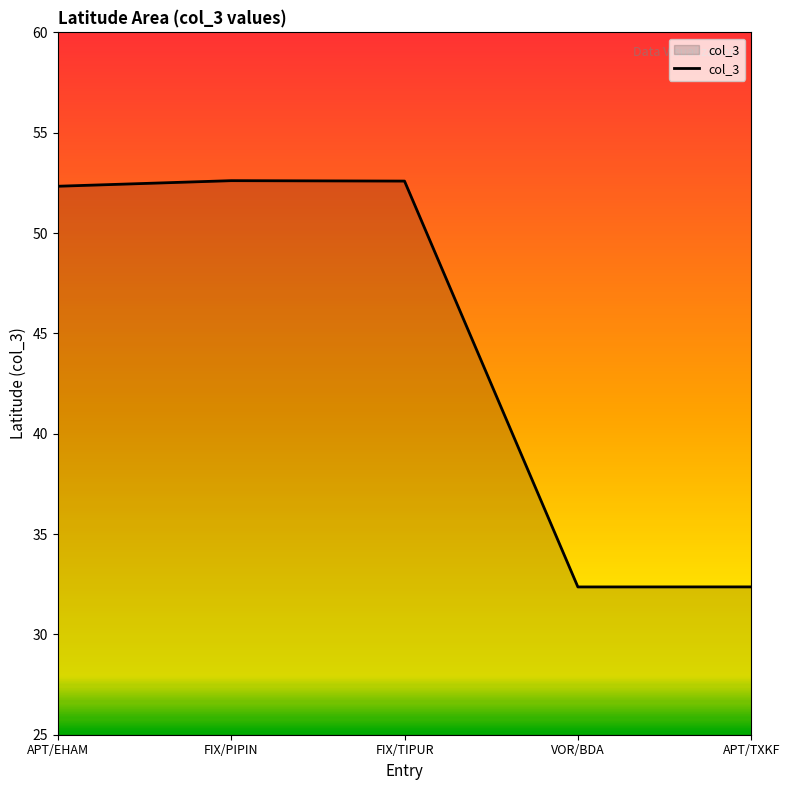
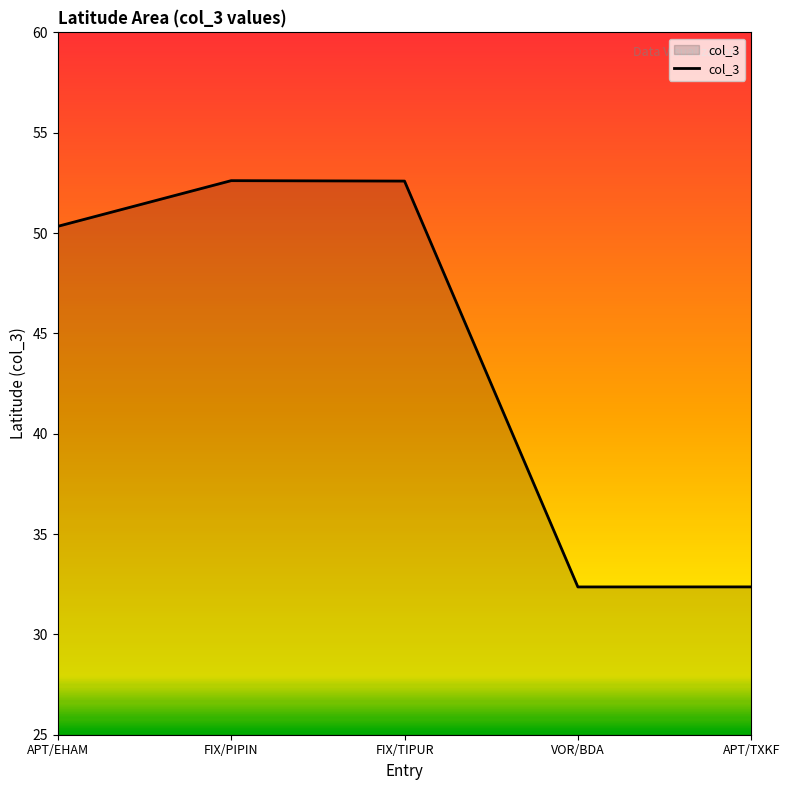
APT/EHAM: 52.3 -> 50.3
